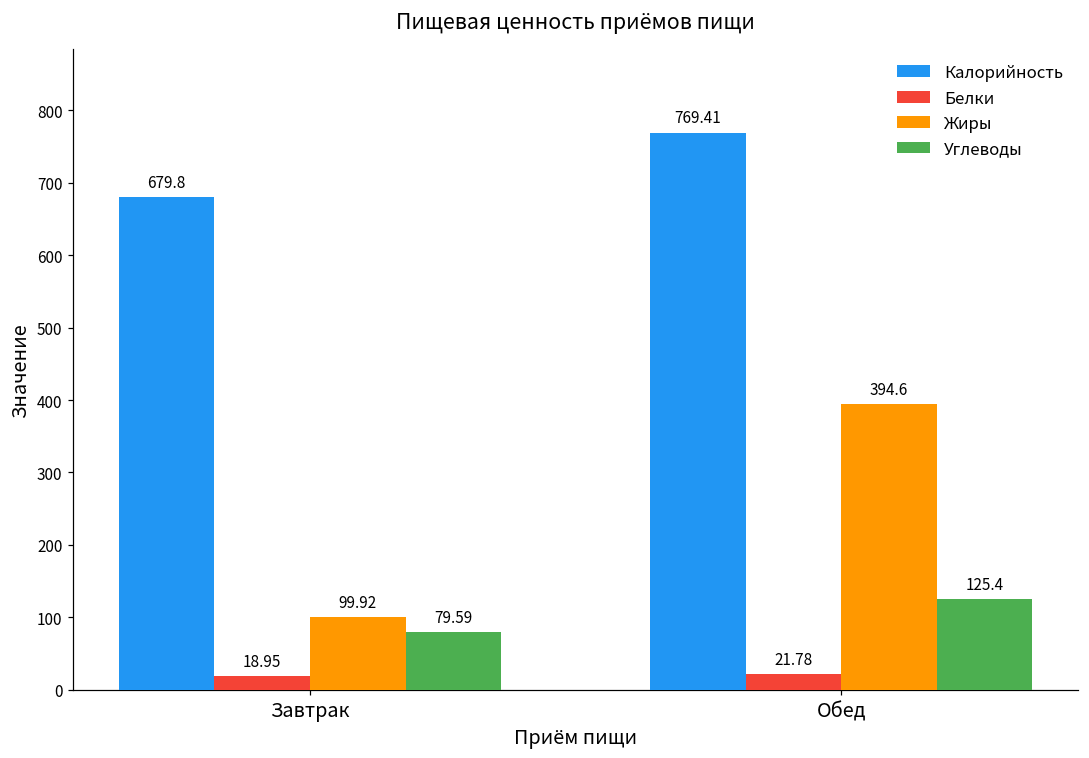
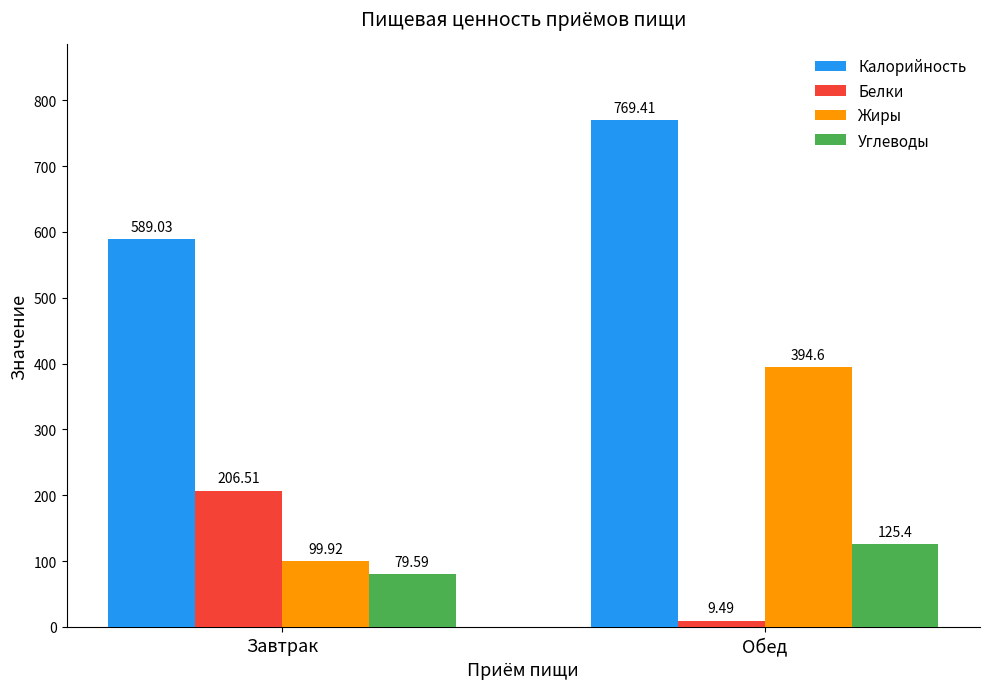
Калорийность, Завтрак: 679.8 -> 589.03
Белки, Завтрак: 18.95 -> 206.51
Белки, Обед: 21.78 -> 9.49
